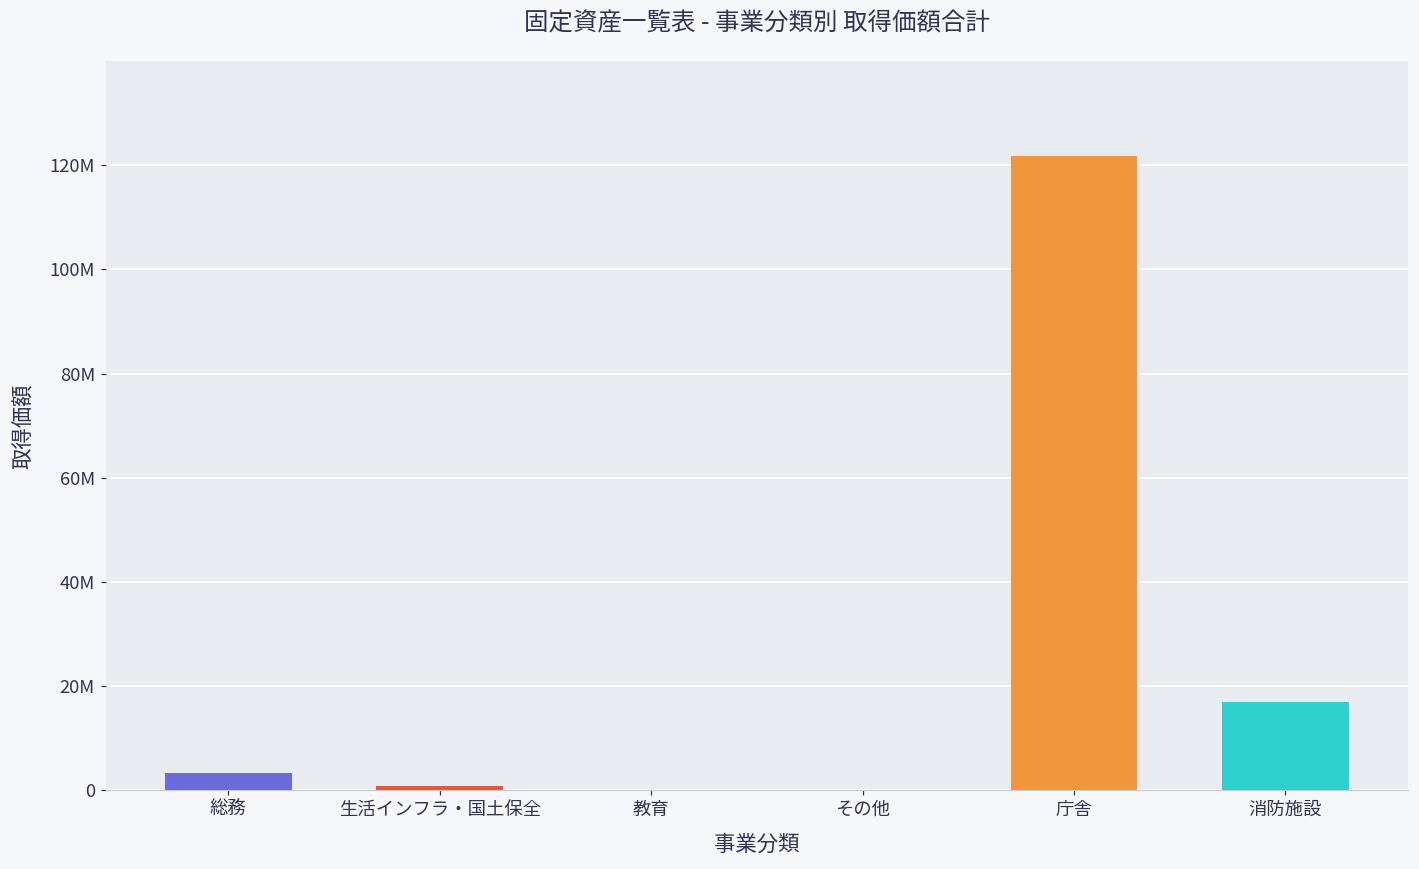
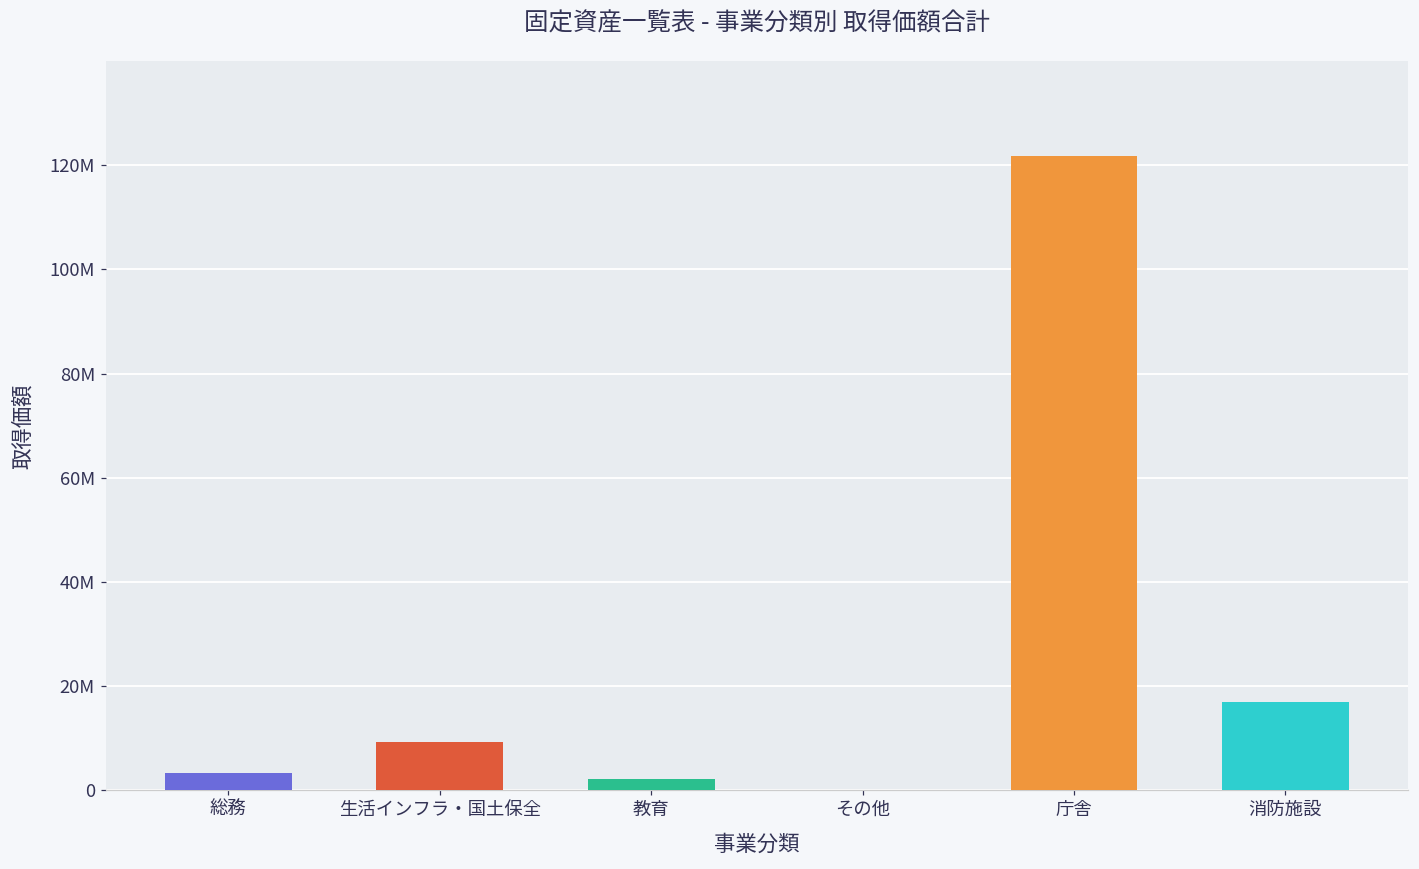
生活インフラ・国土保全: 1000000 -> 9000000
教育: 0 -> 2000000
